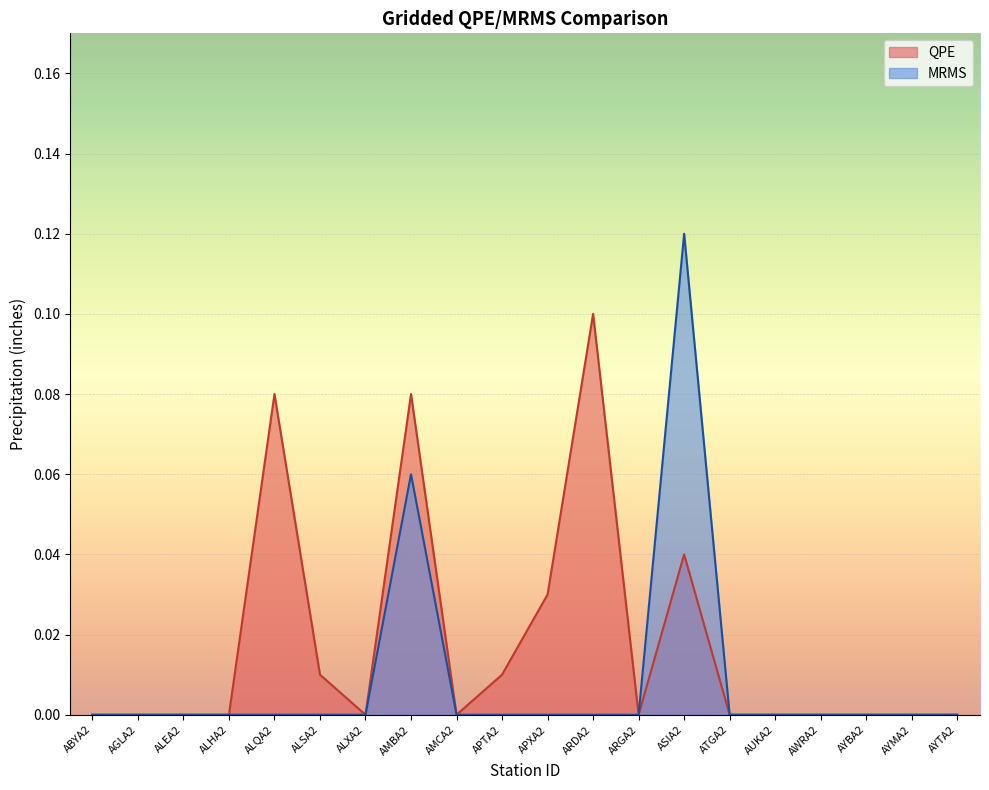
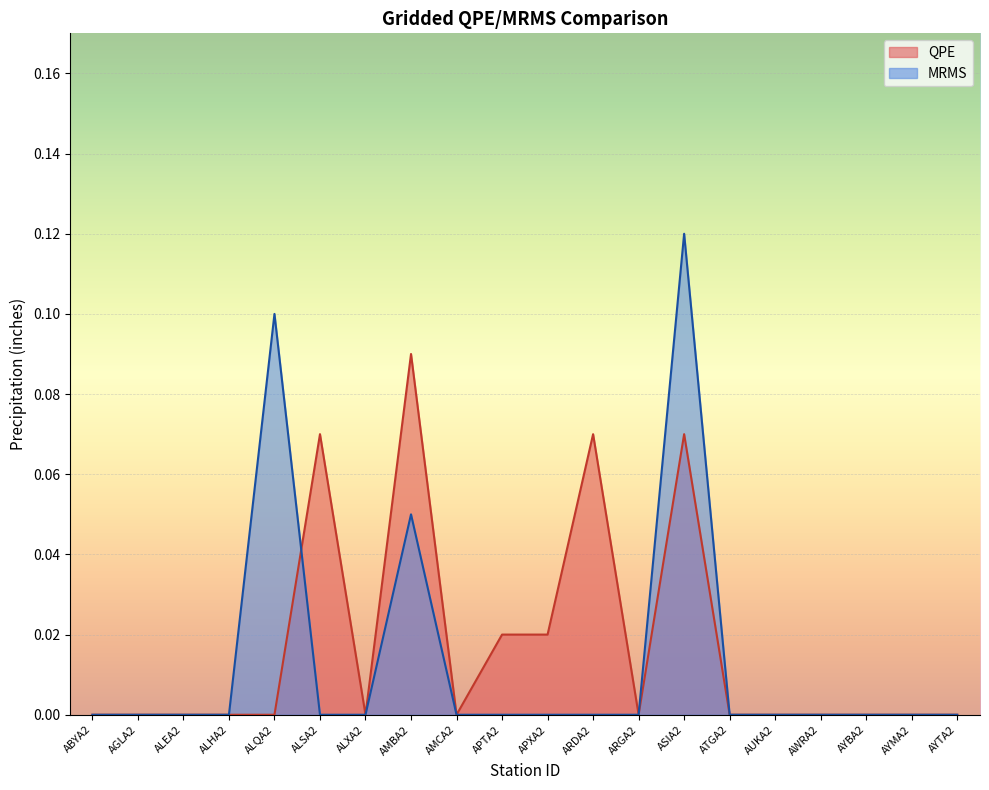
QPE, ALQA2: 0.08 -> 0.00
MRMS, ALQA2: 0.0 -> 0.1
QPE, ALSA2: 0.01 -> 0.07
QPE, AMBA2: 0.08 -> 0.09
MRMS, AMBA2: 0.06 -> 0.05
QPE, APTA2: 0.01 -> 0.02
QPE, APXA2: 0.03 -> 0.02
QPE, ARDA2: 0.10 -> 0.07
QPE, ASIA2: 0.04 -> 0.07
